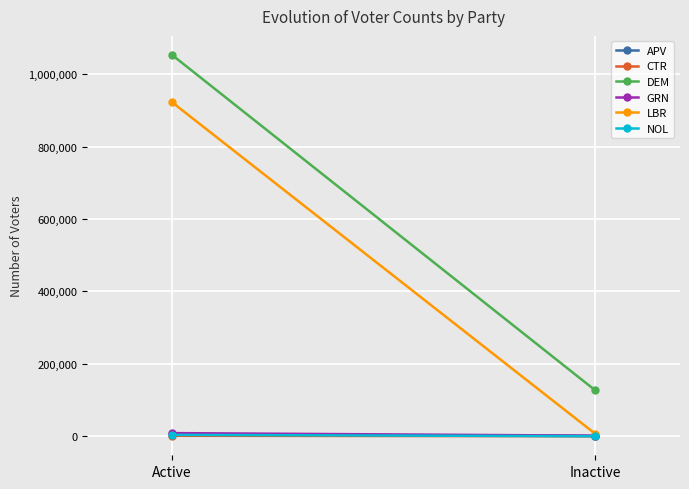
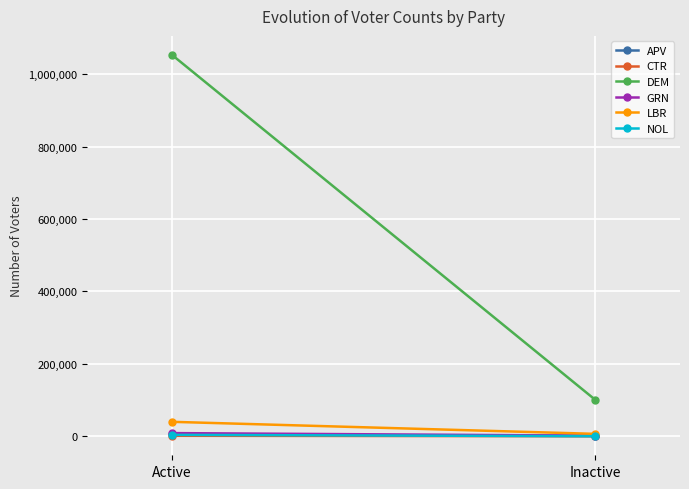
LBR, Active: 920,000 -> 40,000
DEM, Inactive: 130,000 -> 100,000
